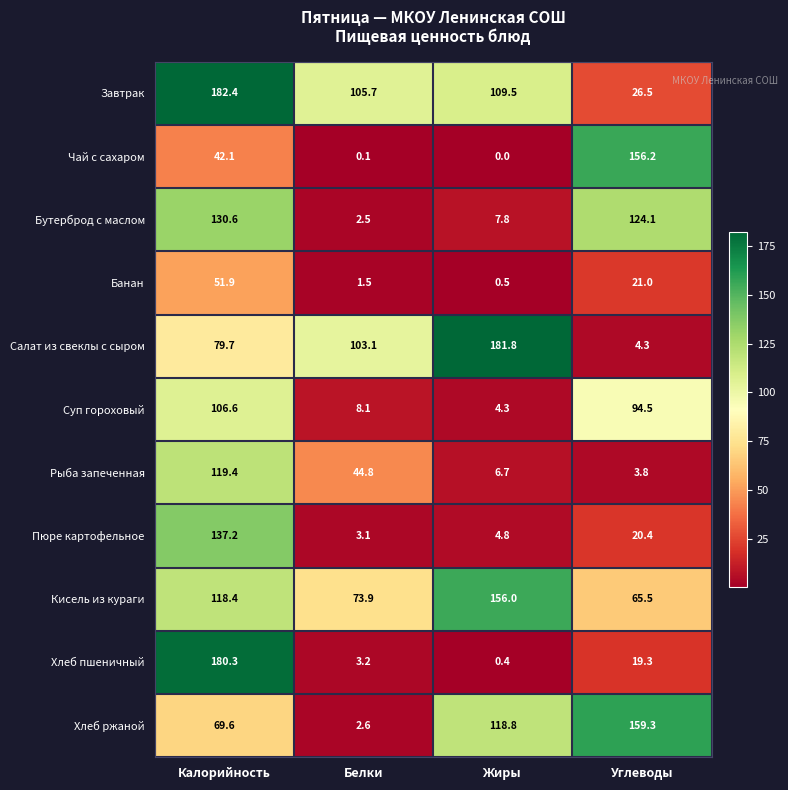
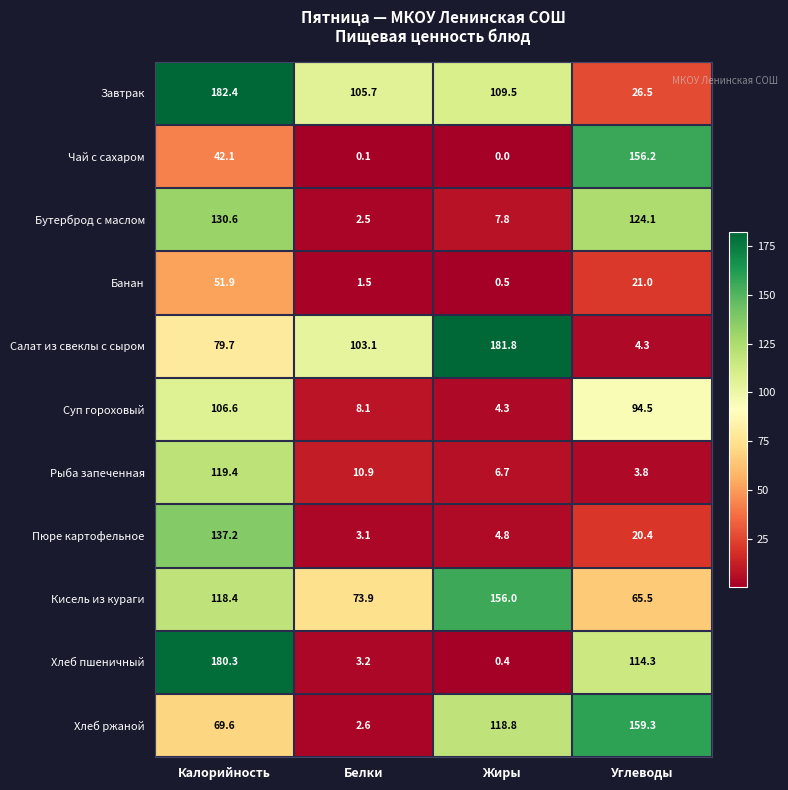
Рыба запеченная, Белки: 44.8 -> 10.9
Хлеб пшеничный, Углеводы: 19.3 -> 114.3
